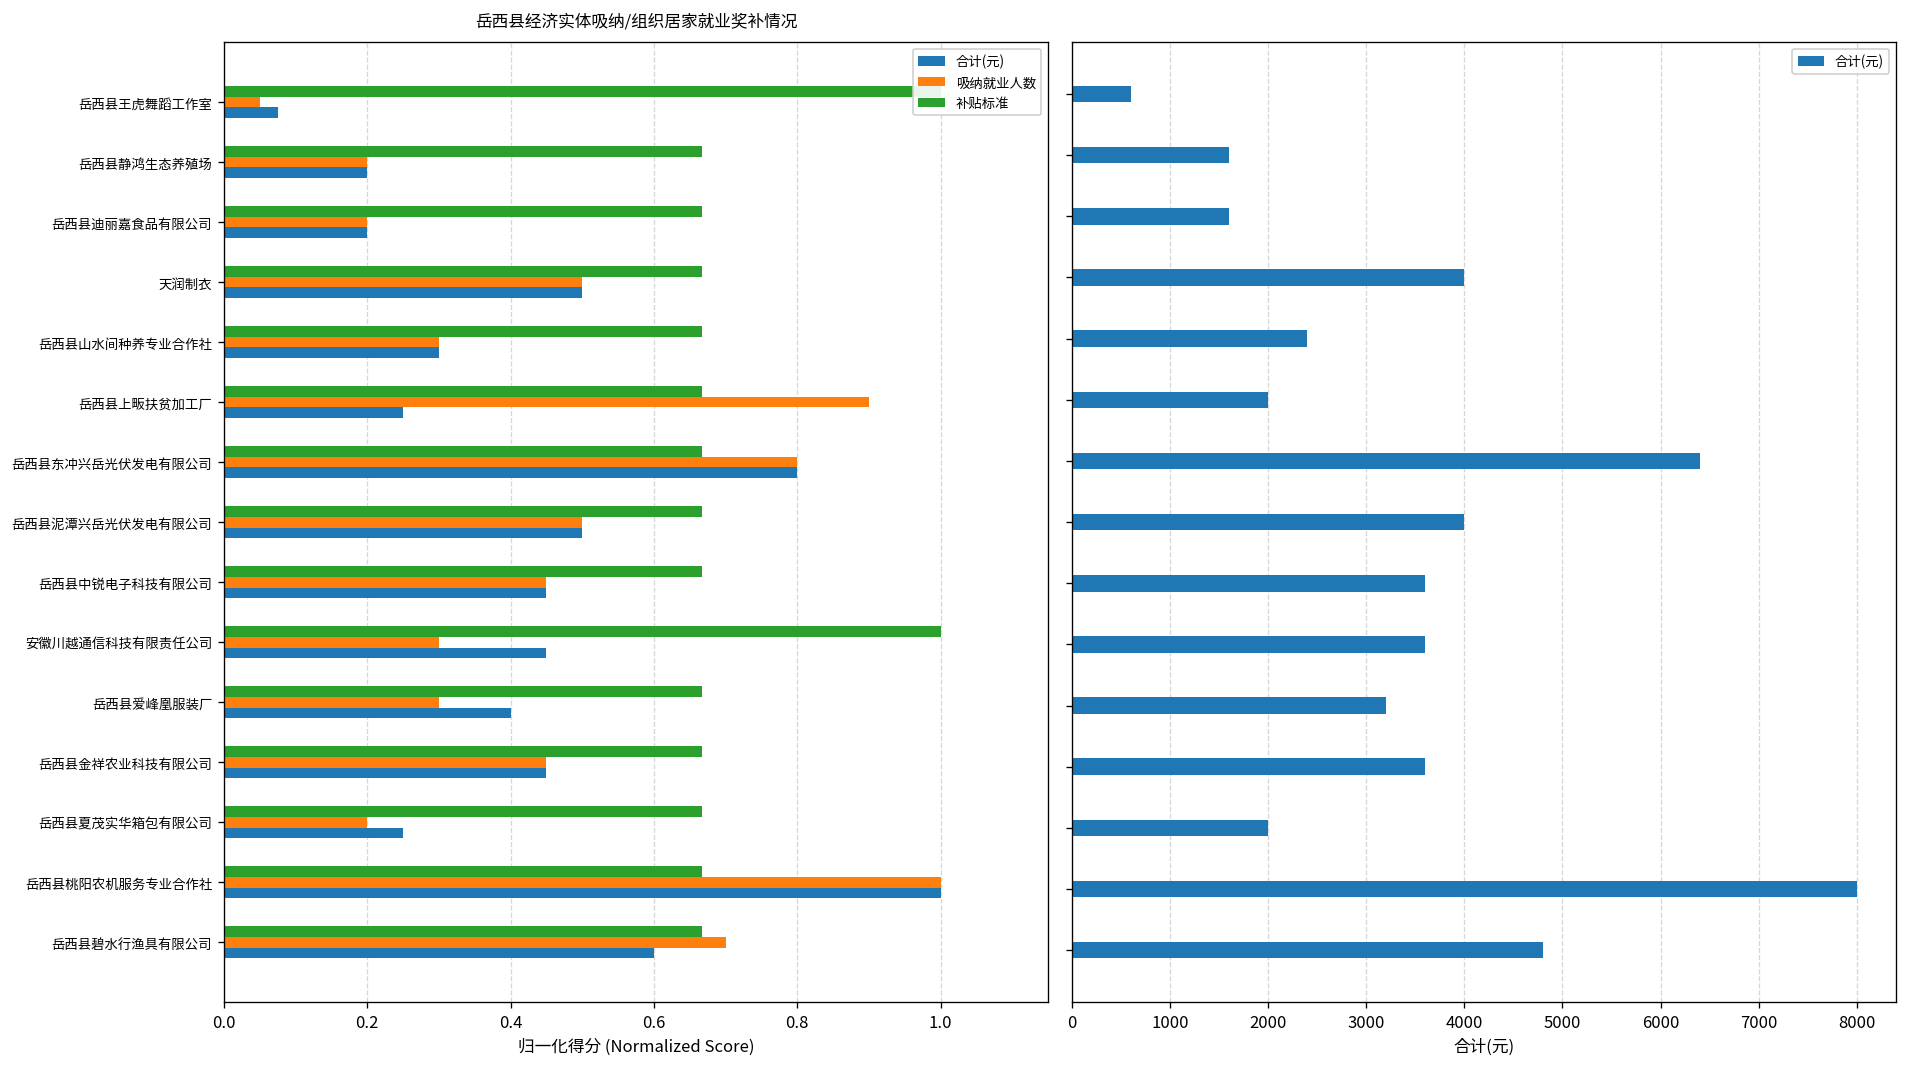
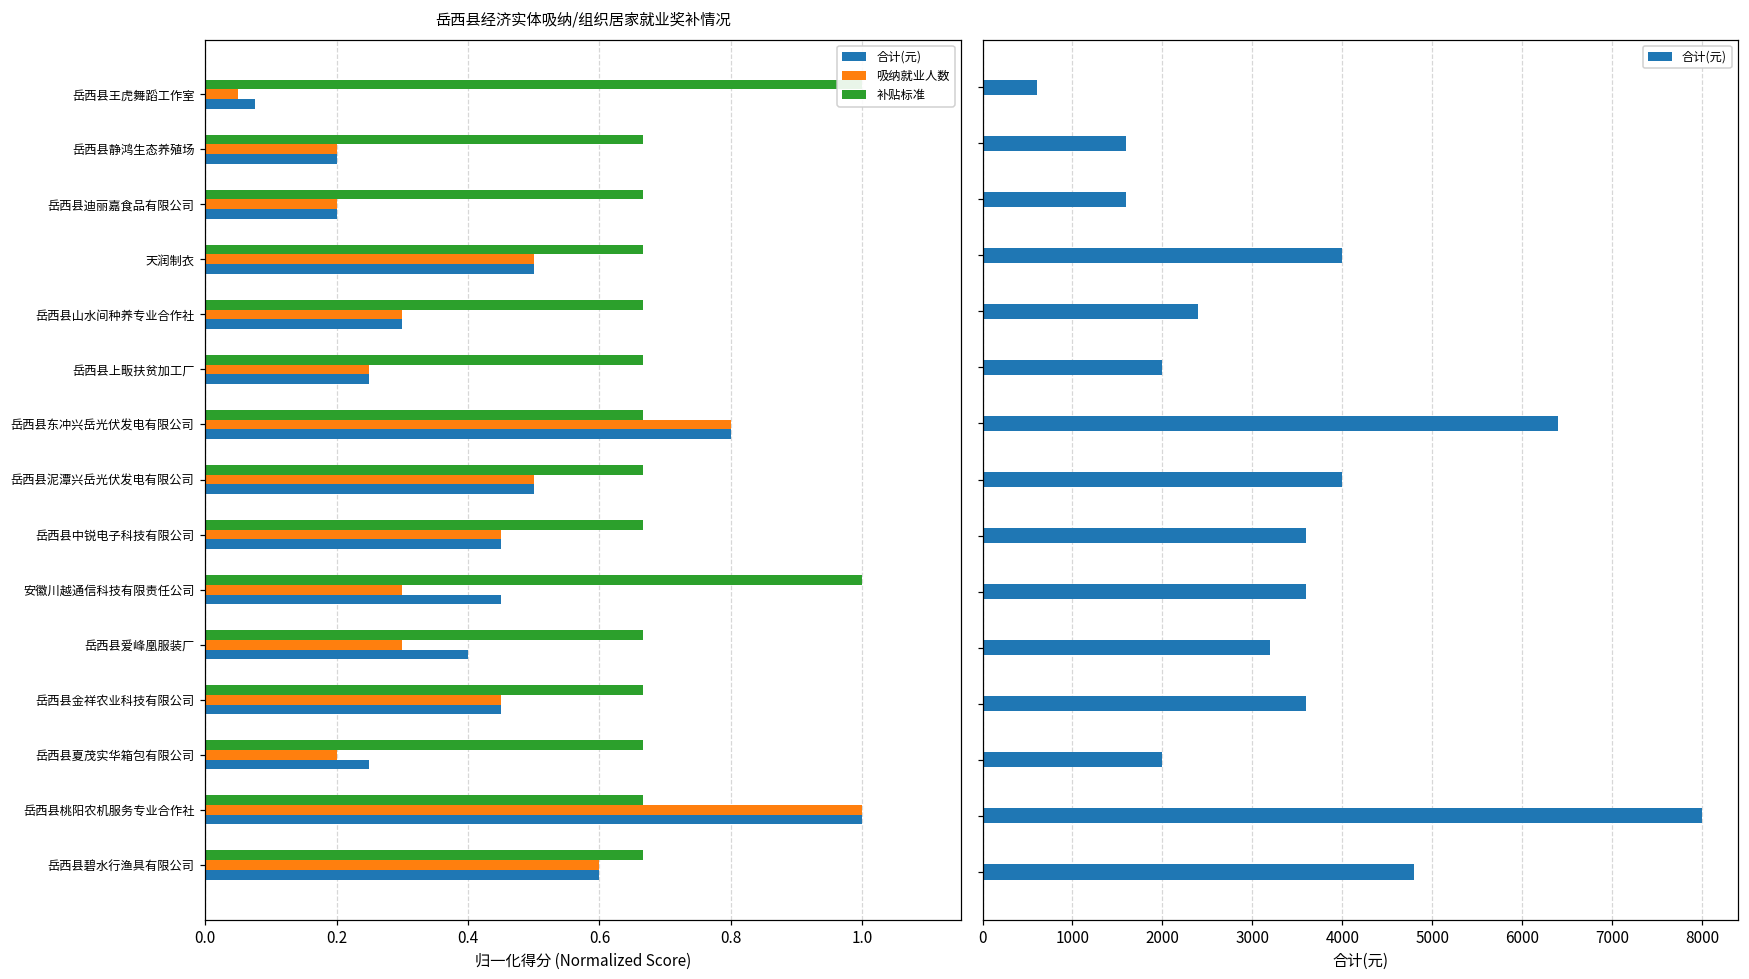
岳西县经济实体吸纳/组织居家就业奖补情况, 吸纳就业人数, 岳西县上畈扶贫加工厂: 0.90 -> 0.25
岳西县经济实体吸纳/组织居家就业奖补情况, 吸纳就业人数, 岳西县碧水行渔具有限公司: 0.70 -> 0.60
